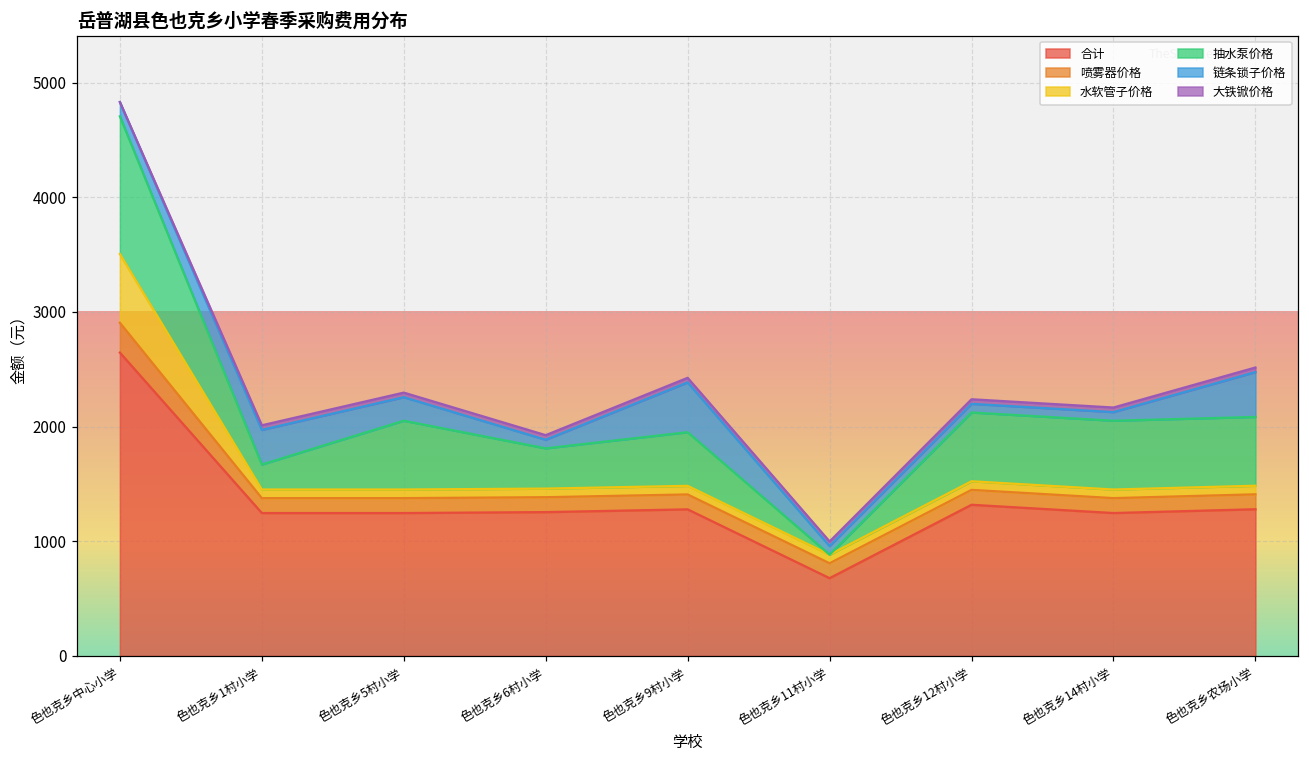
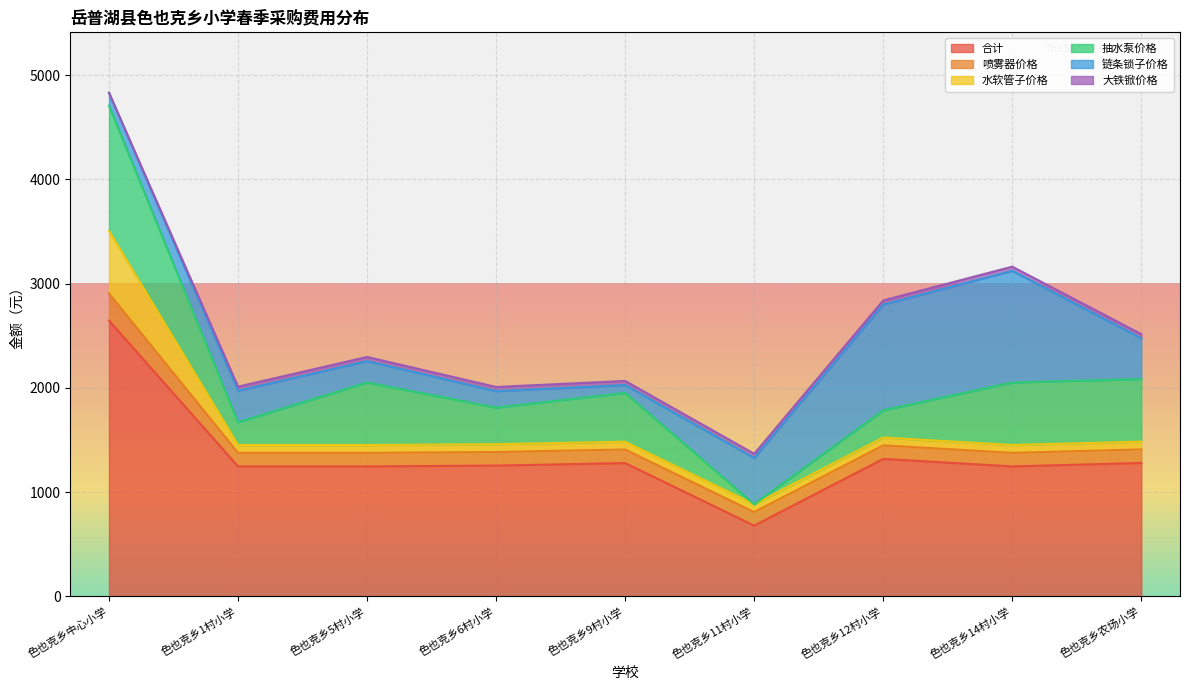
链条锁子价格, 色也克乡6村小学: 80 -> 160
链条锁子价格, 色也克乡9村小学: 430 -> 80
链条锁子价格, 色也克乡11村小学: 80 -> 440
抽水泵价格, 色也克乡12村小学: 600 -> 260
链条锁子价格, 色也克乡12村小学: 80 -> 1010
链条锁子价格, 色也克乡14村小学: 80 -> 1070
